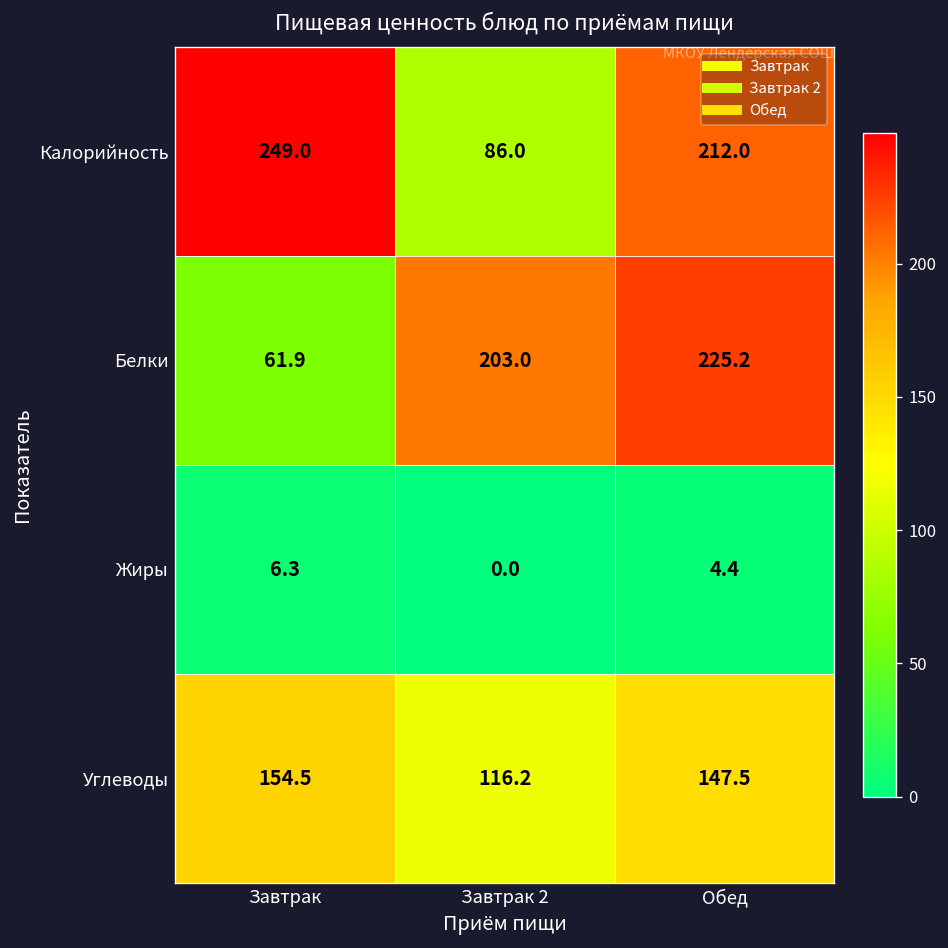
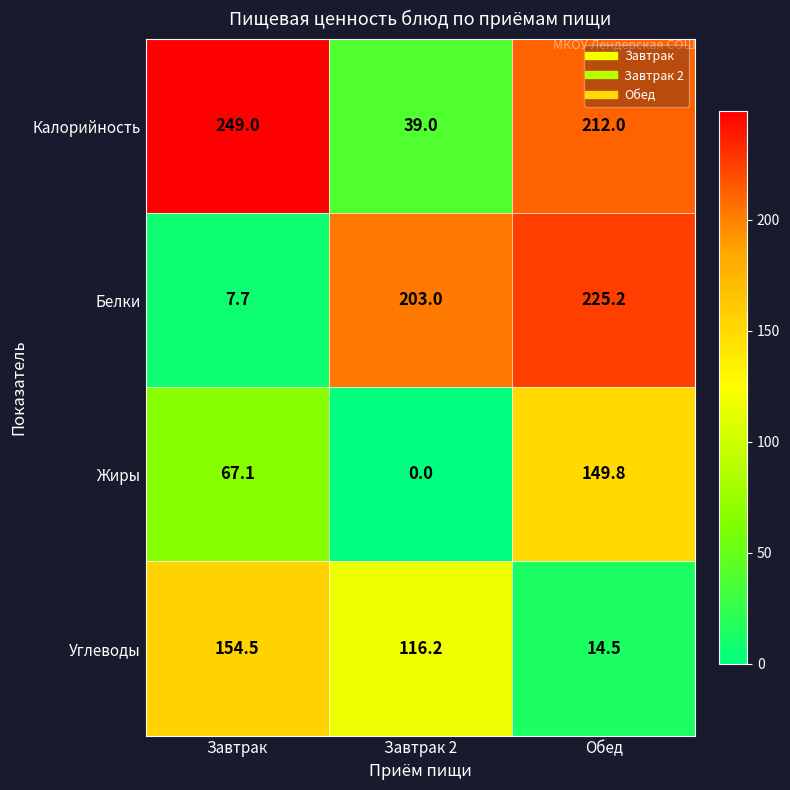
Калорийность, Завтрак 2: 86.0 -> 39.0
Белки, Завтрак: 61.9 -> 7.7
Жиры, Завтрак: 6.3 -> 67.1
Жиры, Обед: 4.4 -> 149.8
Углеводы, Обед: 147.5 -> 14.5
